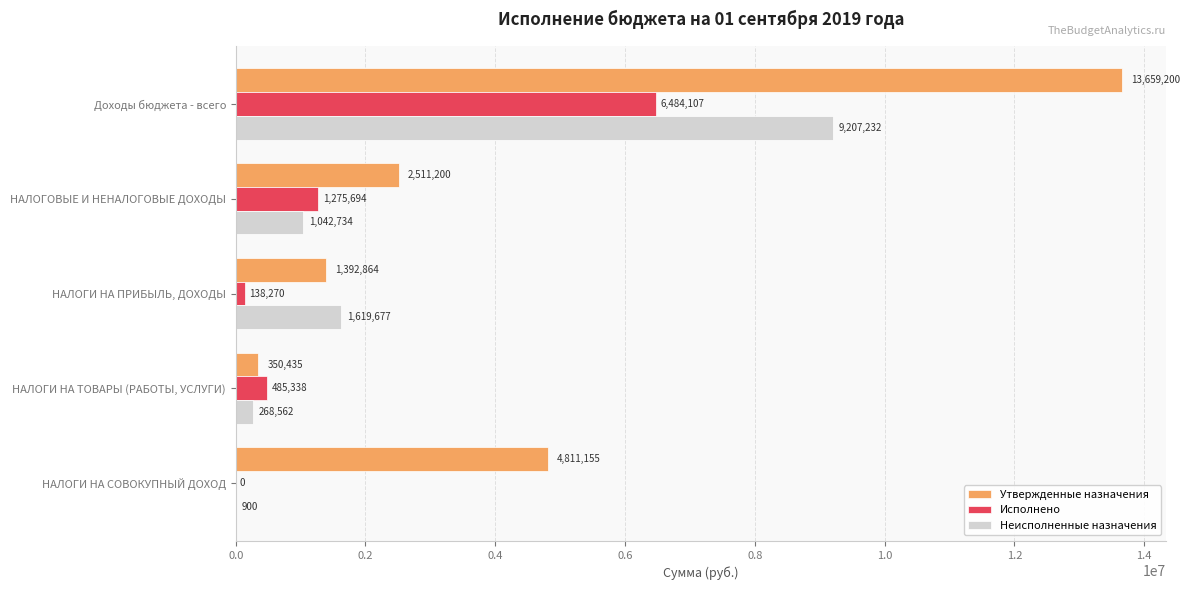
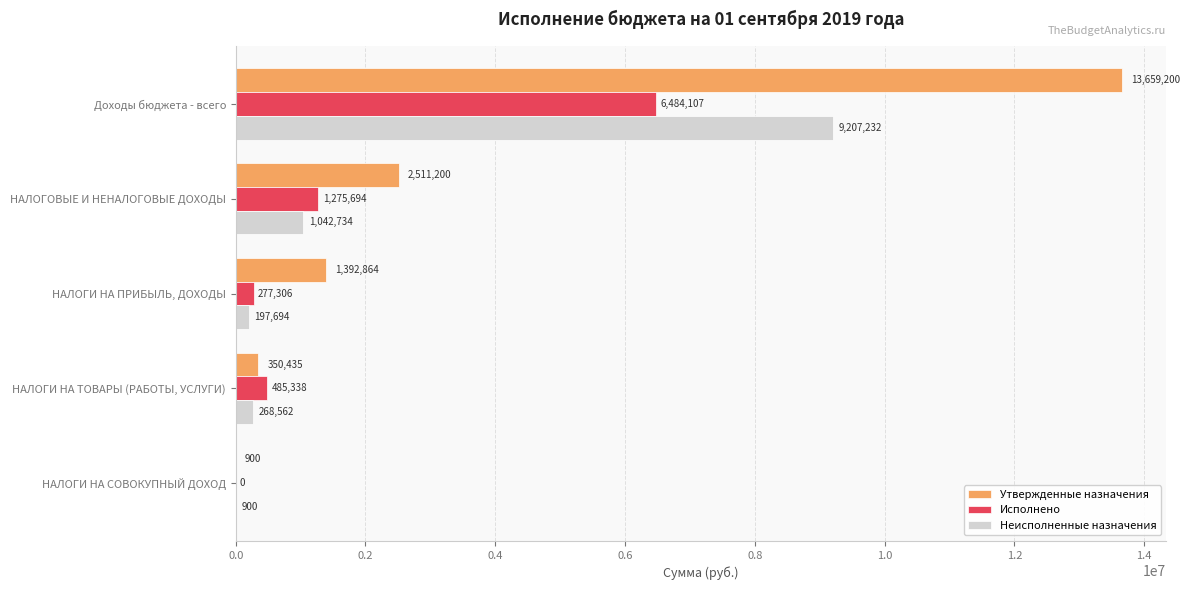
Исполнено, НАЛОГИ НА ПРИБЫЛЬ, ДОХОДЫ: 138,270 -> 277,306
Неисполненные назначения, НАЛОГИ НА ПРИБЫЛЬ, ДОХОДЫ: 1,619,677 -> 197,694
Утвержденные назначения, НАЛОГИ НА СОВОКУПНЫЙ ДОХОД: 4,811,155 -> 900
